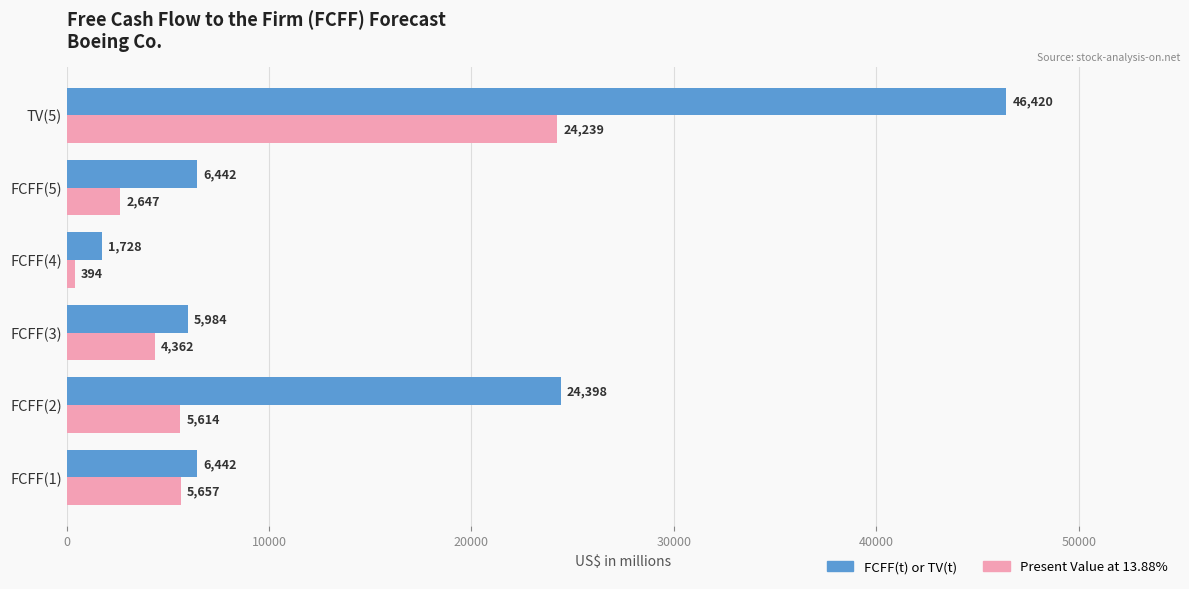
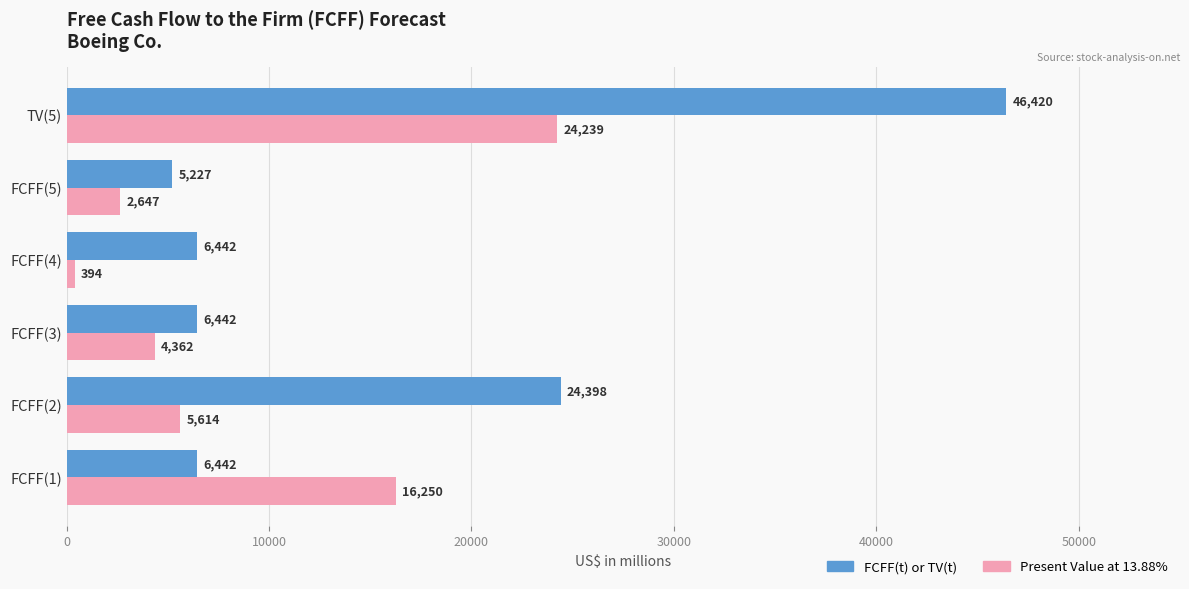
FCFF(t) or TV(t), FCFF(5): 6,442 -> 5,227
FCFF(t) or TV(t), FCFF(4): 1,728 -> 6,442
FCFF(t) or TV(t), FCFF(3): 5,984 -> 6,442
Present Value at 13.88%, FCFF(1): 5,657 -> 16,250
